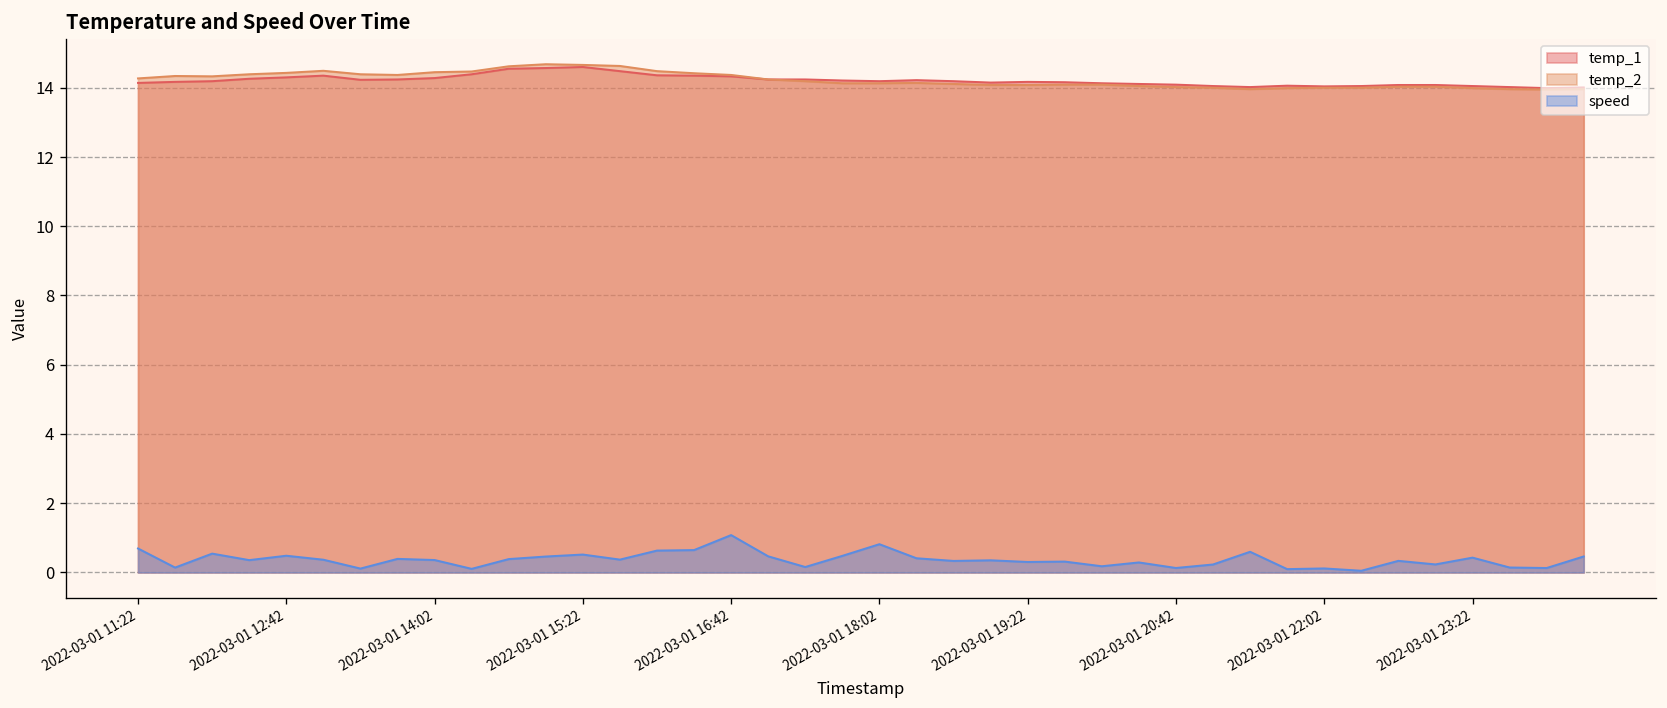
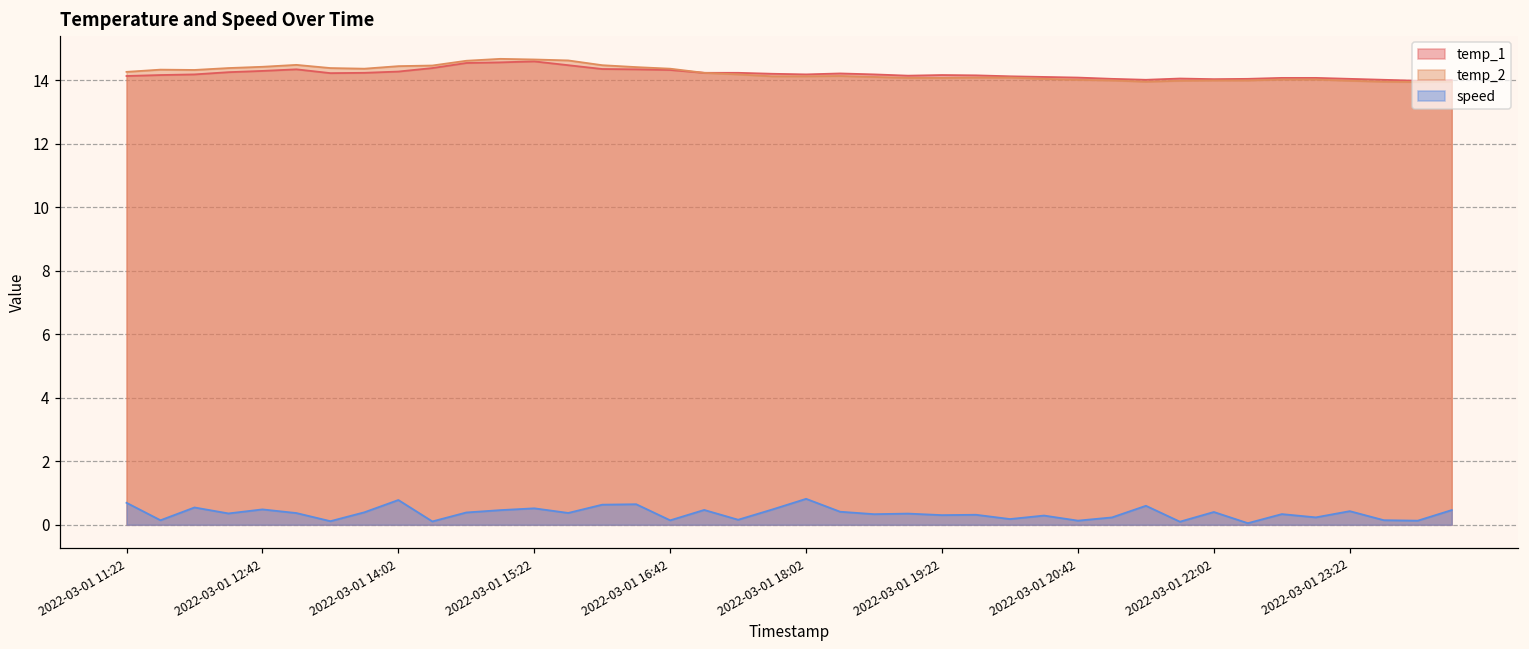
speed, 2022-03-01 14:02: 0.4 -> 0.8
speed, 2022-03-01 16:42: 1.1 -> 0.1
speed, 2022-03-01 22:02: 0.1 -> 0.4
